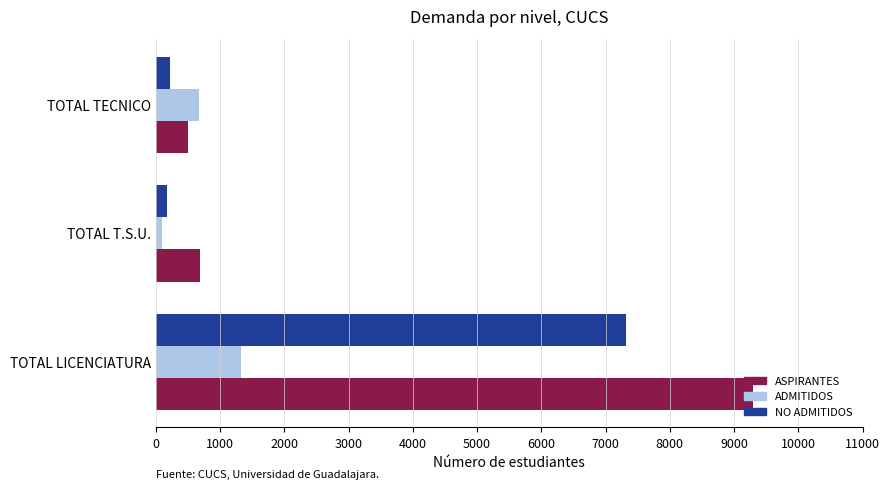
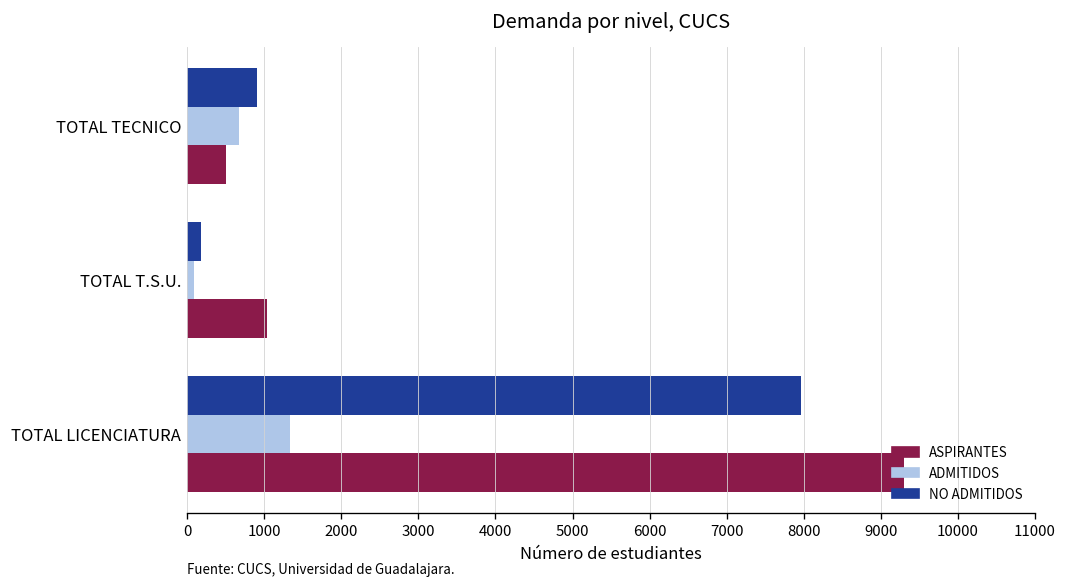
NO ADMITIDOS, TOTAL TECNICO: 200 -> 900
ASPIRANTES, TOTAL T.S.U.: 700 -> 1000
NO ADMITIDOS, TOTAL LICENCIATURA: 7300 -> 8000
